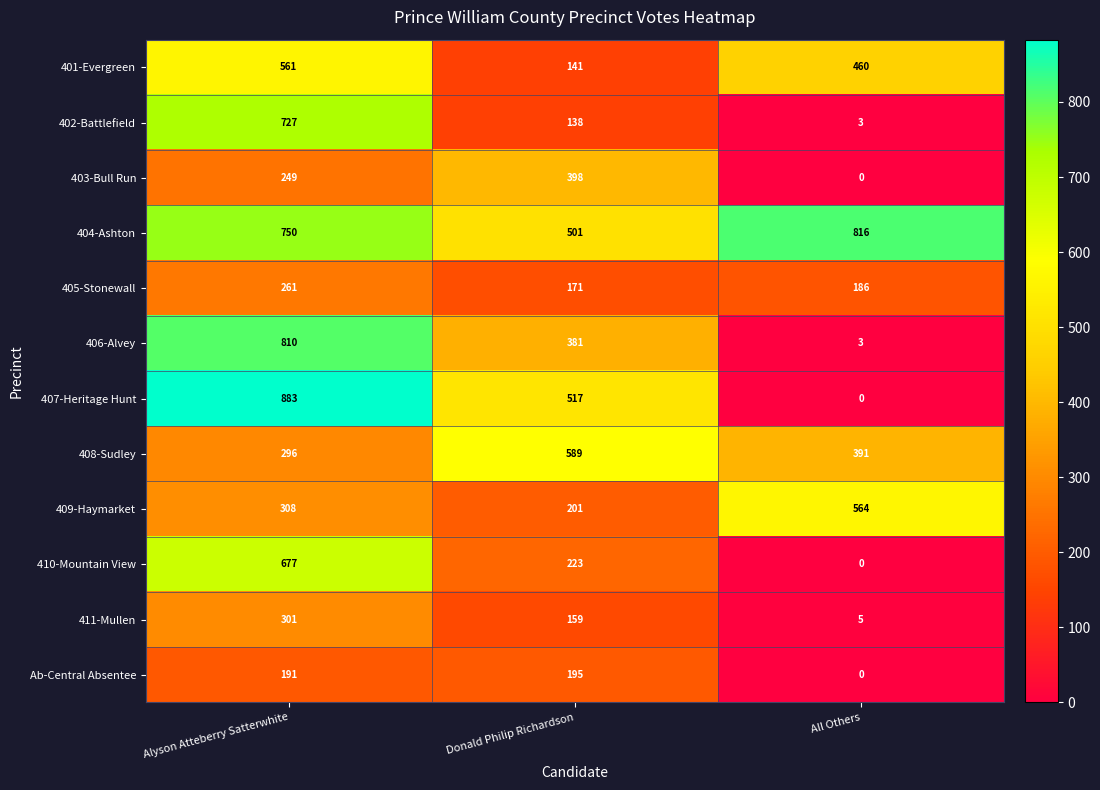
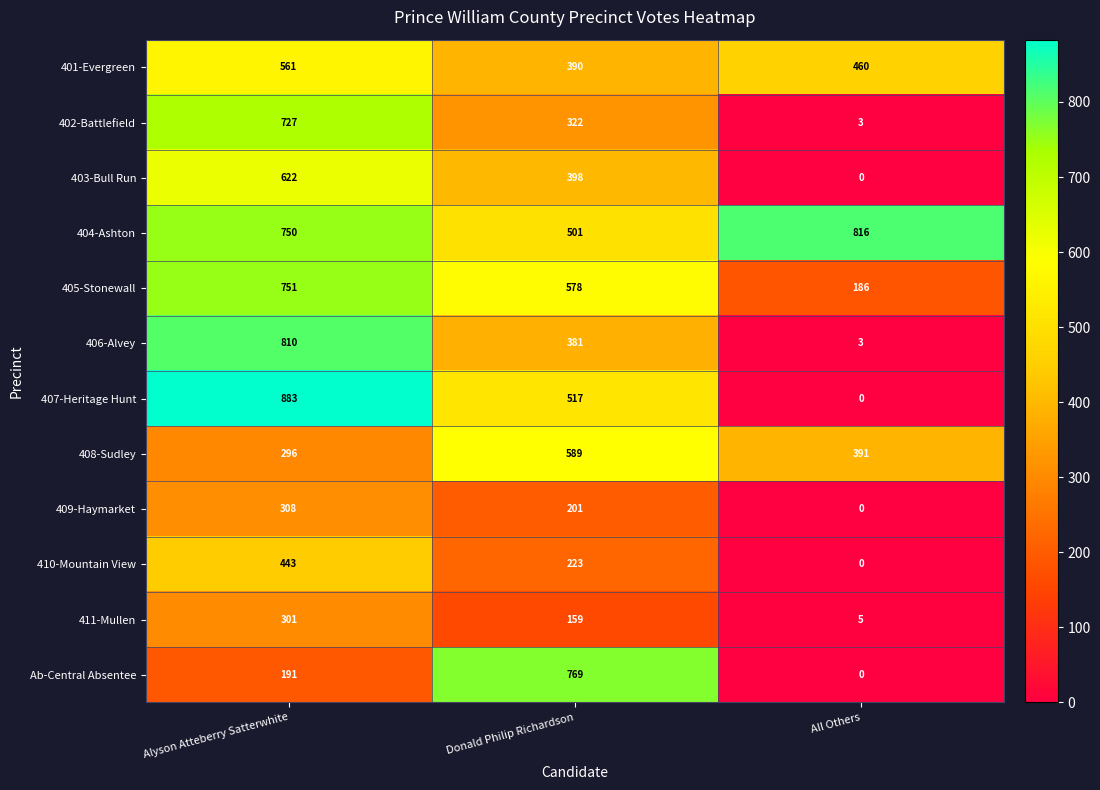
401-Evergreen, Donald Philip Richardson: 141 -> 390
402-Battlefield, Donald Philip Richardson: 138 -> 322
403-Bull Run, Alyson Atteberry Satterwhite: 249 -> 622
405-Stonewall, Alyson Atteberry Satterwhite: 261 -> 751
405-Stonewall, Donald Philip Richardson: 171 -> 578
409-Haymarket, All Others: 564 -> 0
410-Mountain View, Alyson Atteberry Satterwhite: 677 -> 443
Ab-Central Absentee, Donald Philip Richardson: 195 -> 769
